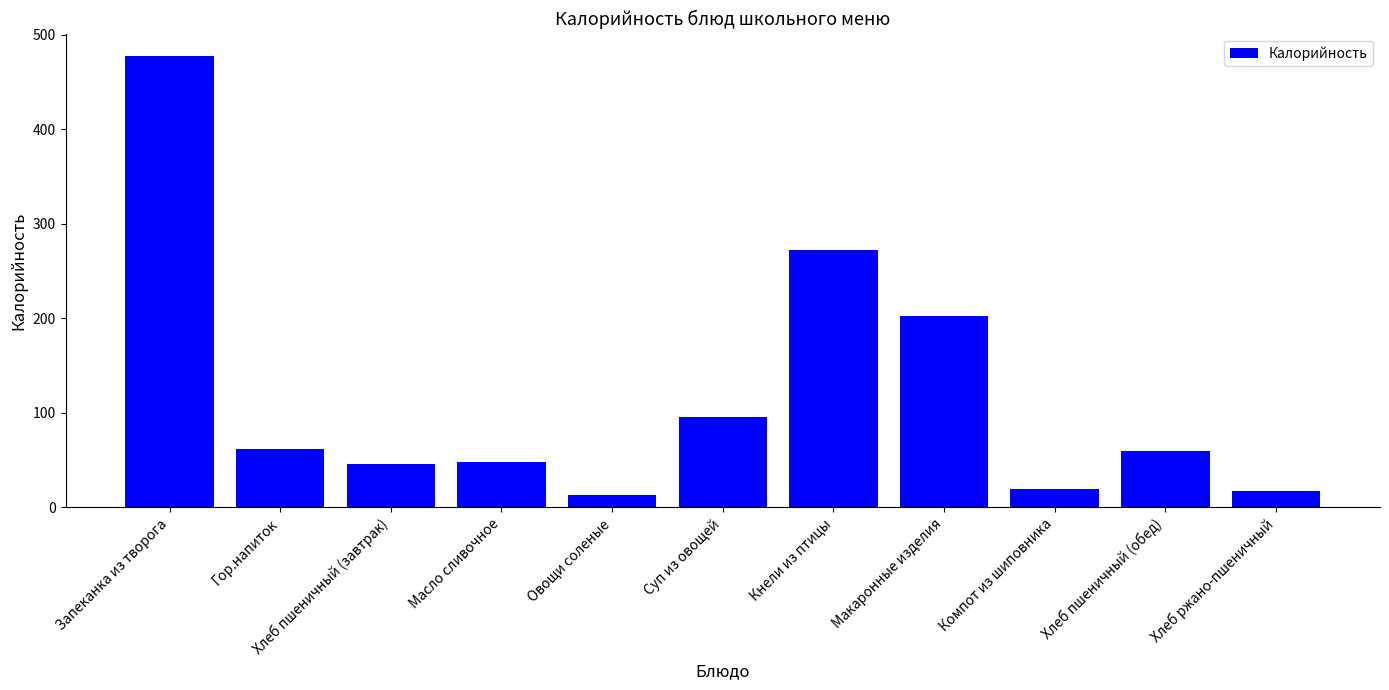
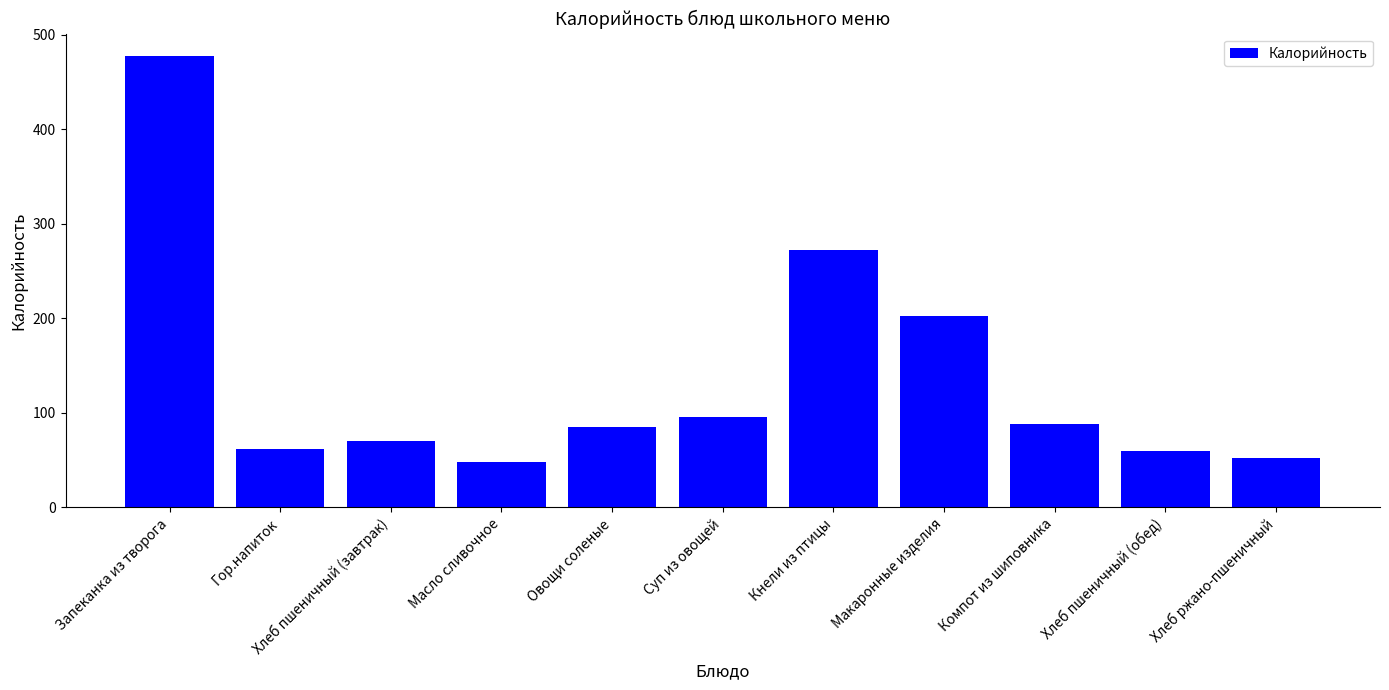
Хлеб пшеничный (завтрак): 50 -> 70
Овощи соленые: 10 -> 80
Компот из шиповника: 20 -> 90
Хлеб ржано-пшеничный: 20 -> 50
